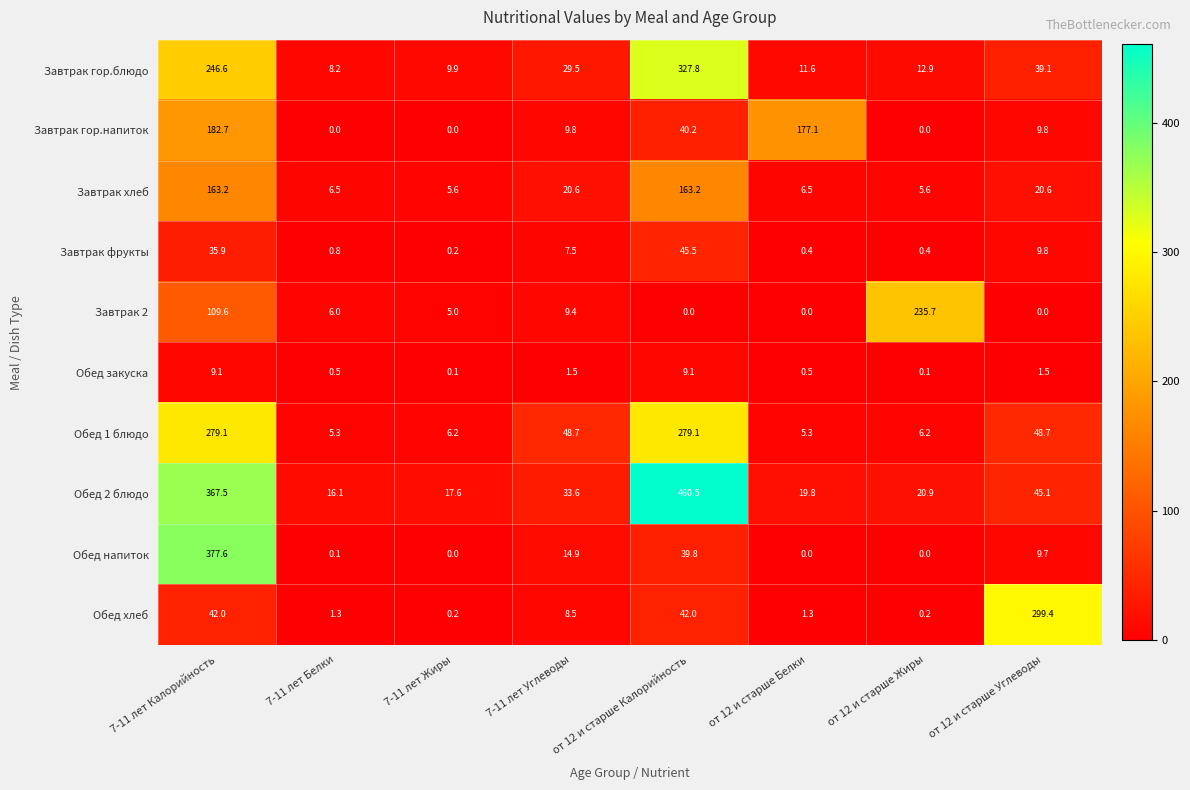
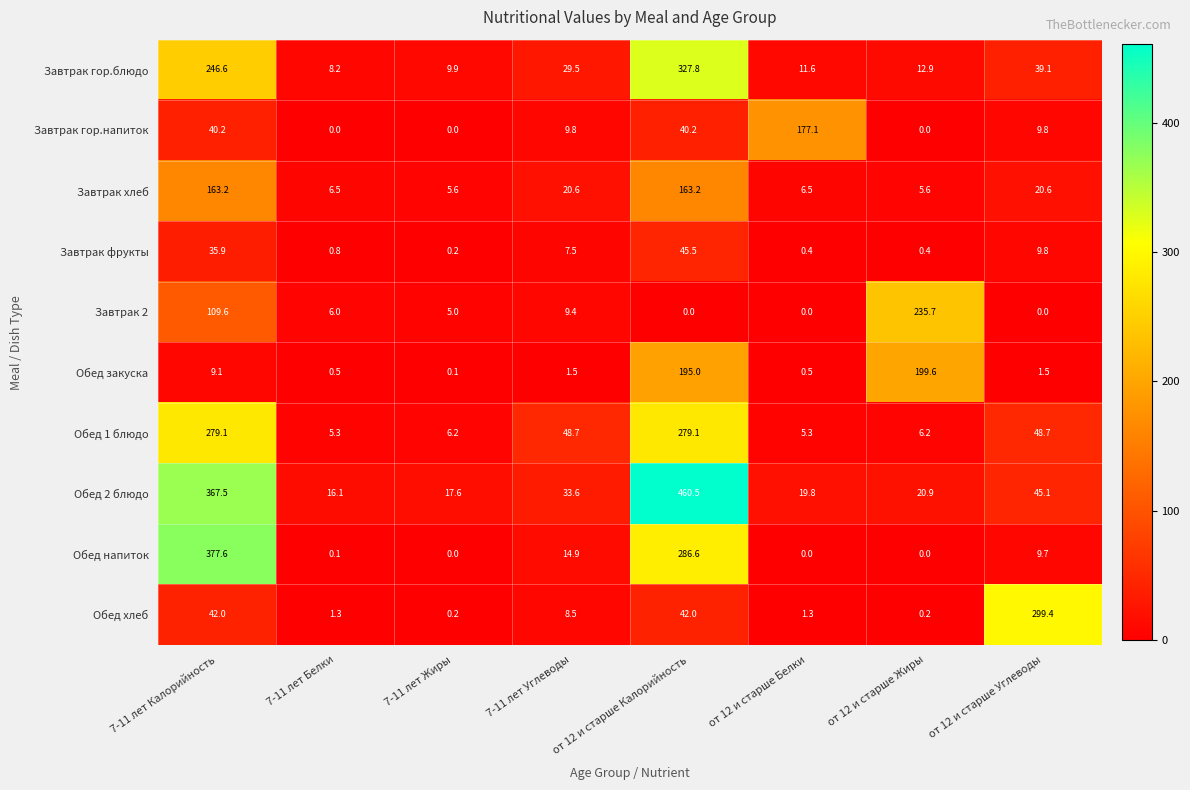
Завтрак гор.напиток, 7-11 лет Калорийность: 182.7 -> 40.2
Обед закуска, от 12 и старше Калорийность: 9.1 -> 195.0
Обед закуска, от 12 и старше Жиры: 0.1 -> 199.6
Обед напиток, от 12 и старше Калорийность: 39.8 -> 286.6
